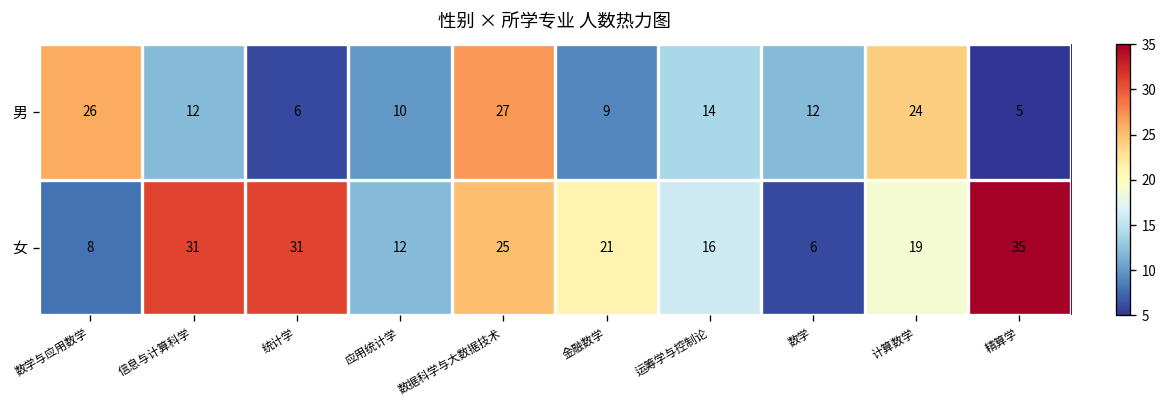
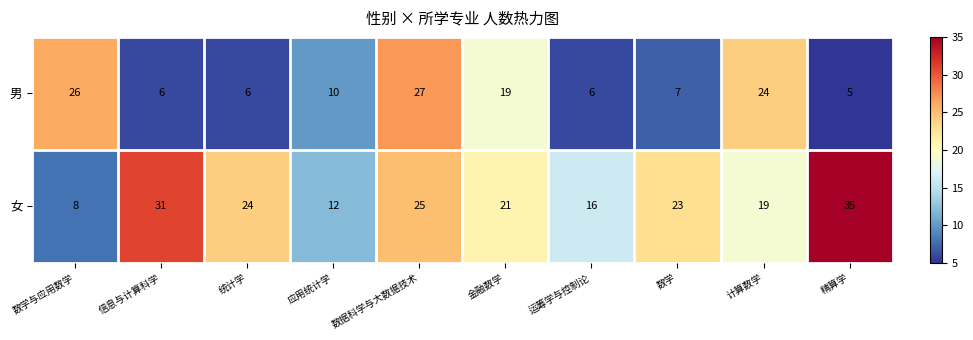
男, 信息与计算科学: 12 -> 6
男, 金融数学: 9 -> 19
男, 运筹学与控制论: 14 -> 6
男, 数学: 12 -> 7
女, 统计学: 31 -> 24
女, 数学: 6 -> 23
